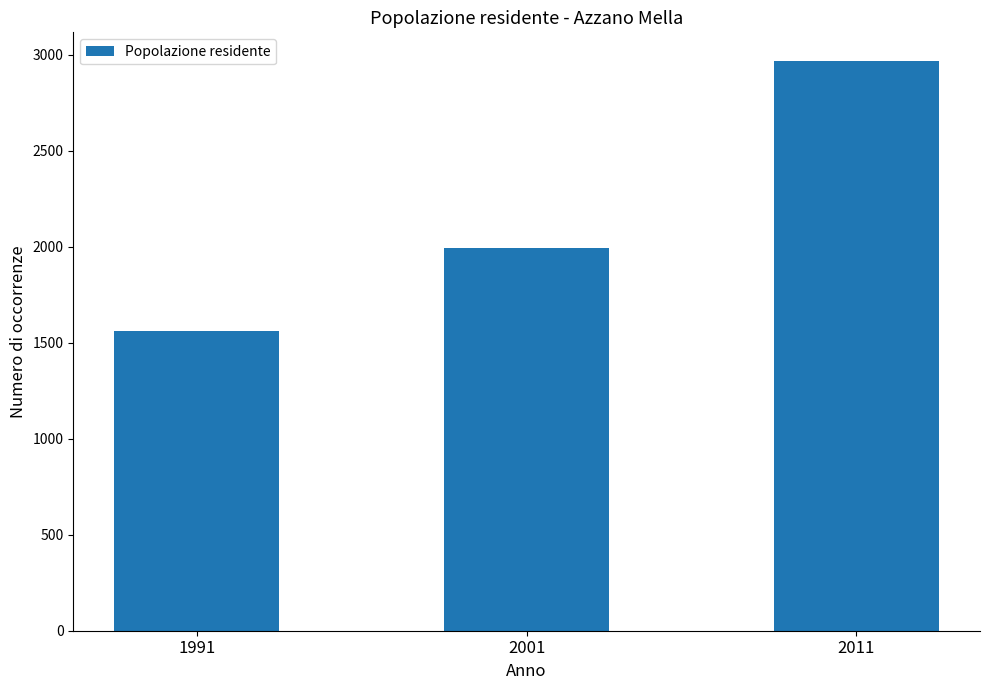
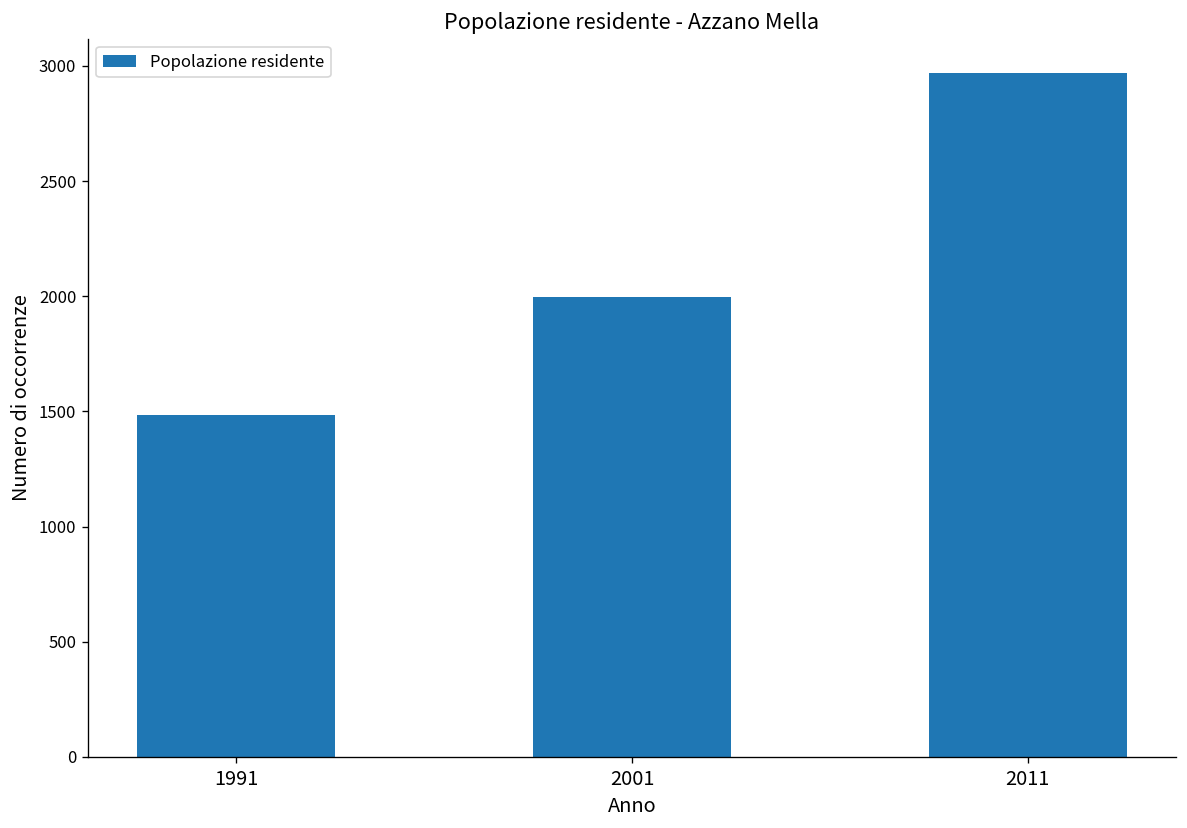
1991: 1560 -> 1480
